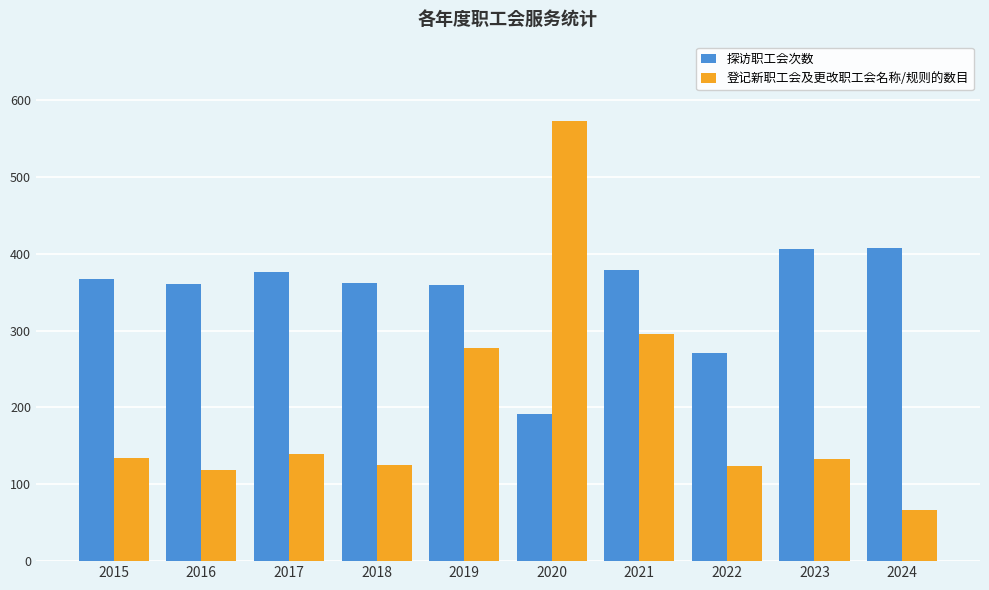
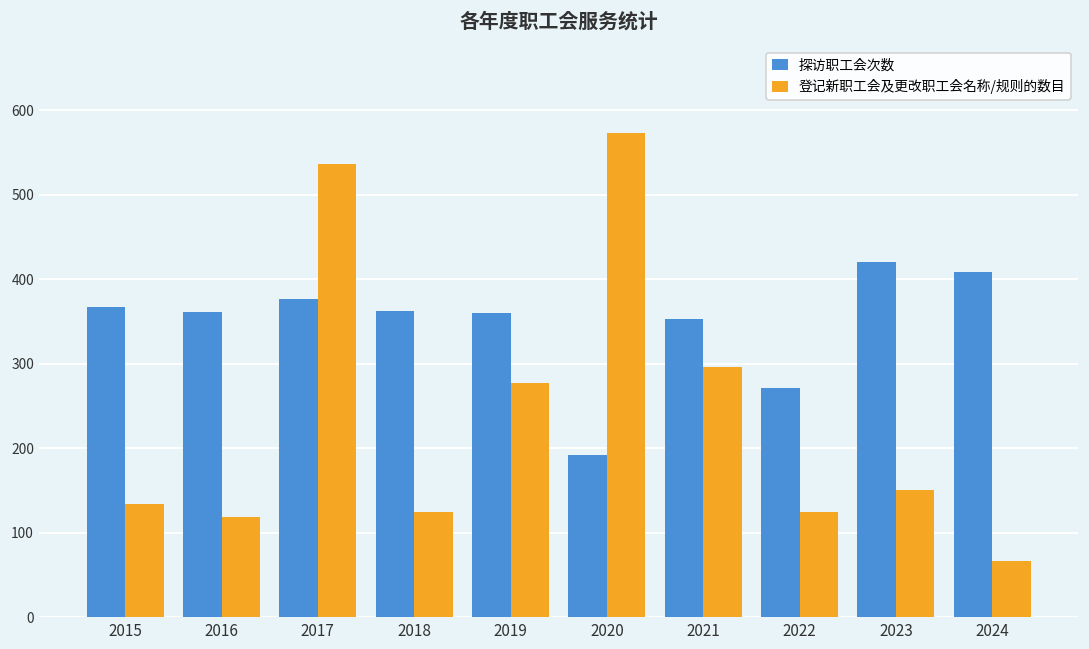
登记新职工会及更改职工会名称/规则的数目, 2017: 140 -> 540
探访职工会次数, 2021: 380 -> 350
探访职工会次数, 2023: 410 -> 420
登记新职工会及更改职工会名称/规则的数目, 2023: 130 -> 150
